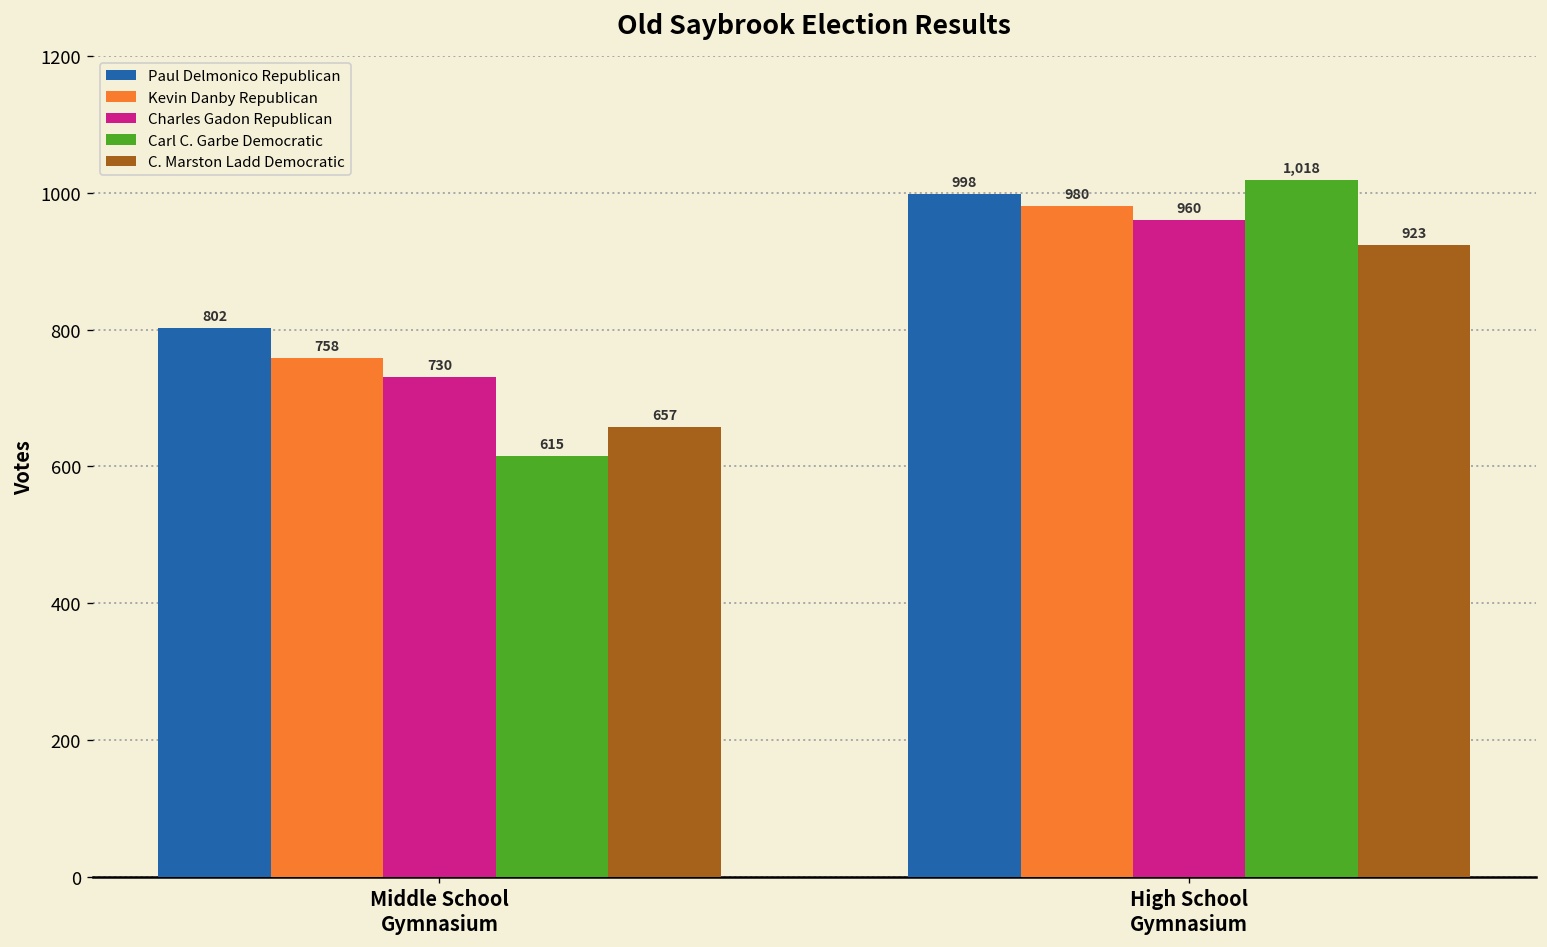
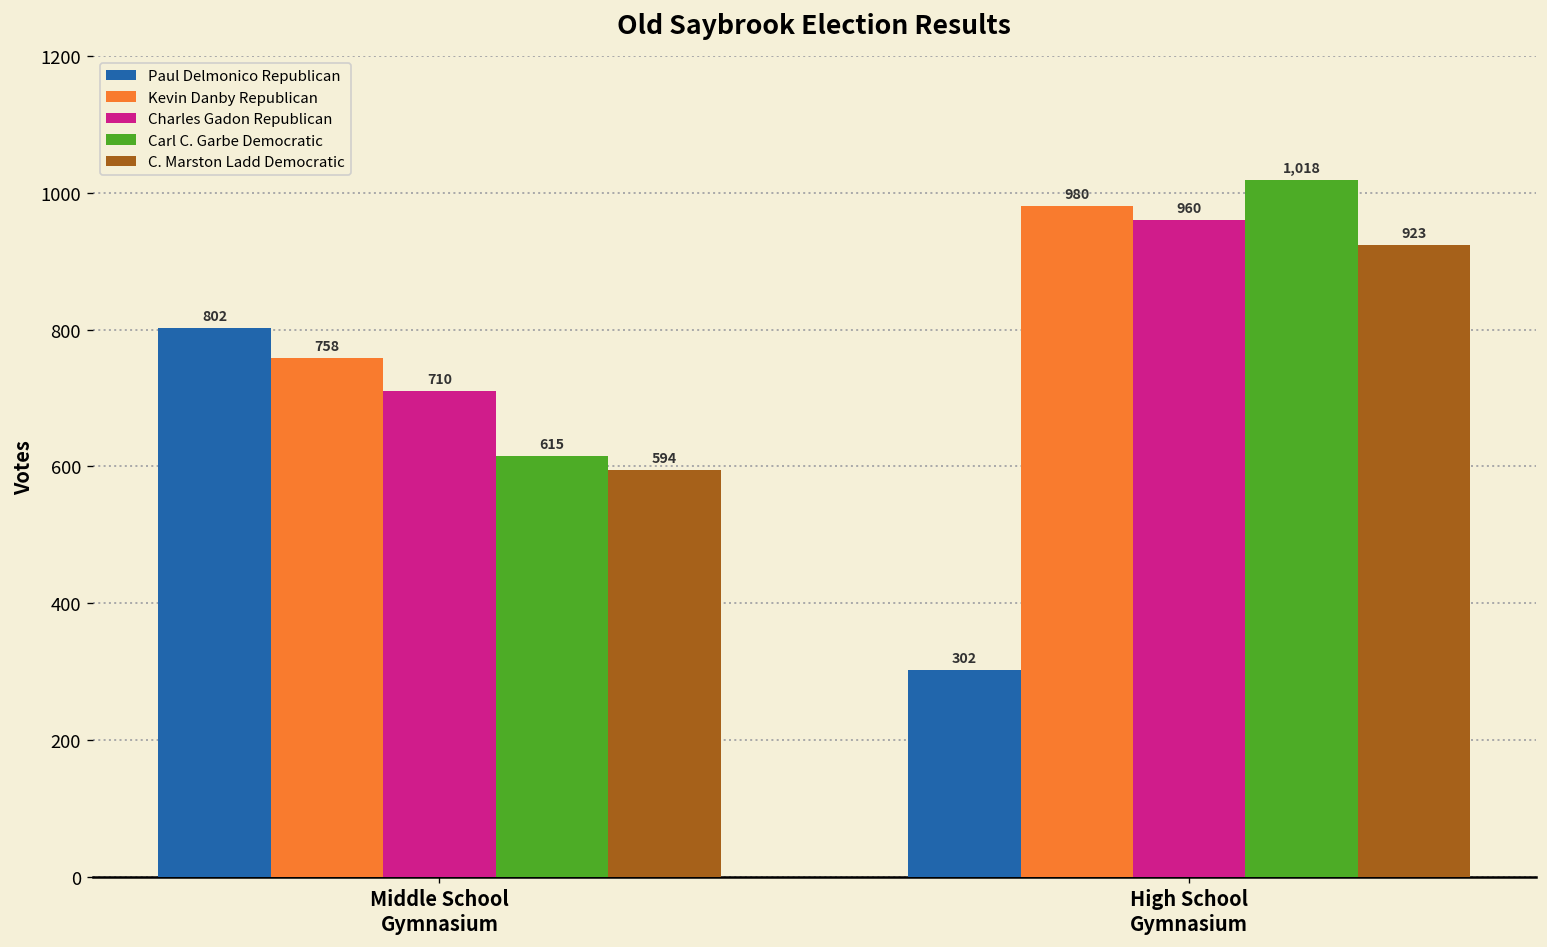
Charles Gadon Republican, Middle School Gymnasium: 730 -> 710
C. Marston Ladd Democratic, Middle School Gymnasium: 657 -> 594
Paul Delmonico Republican, High School Gymnasium: 998 -> 302
